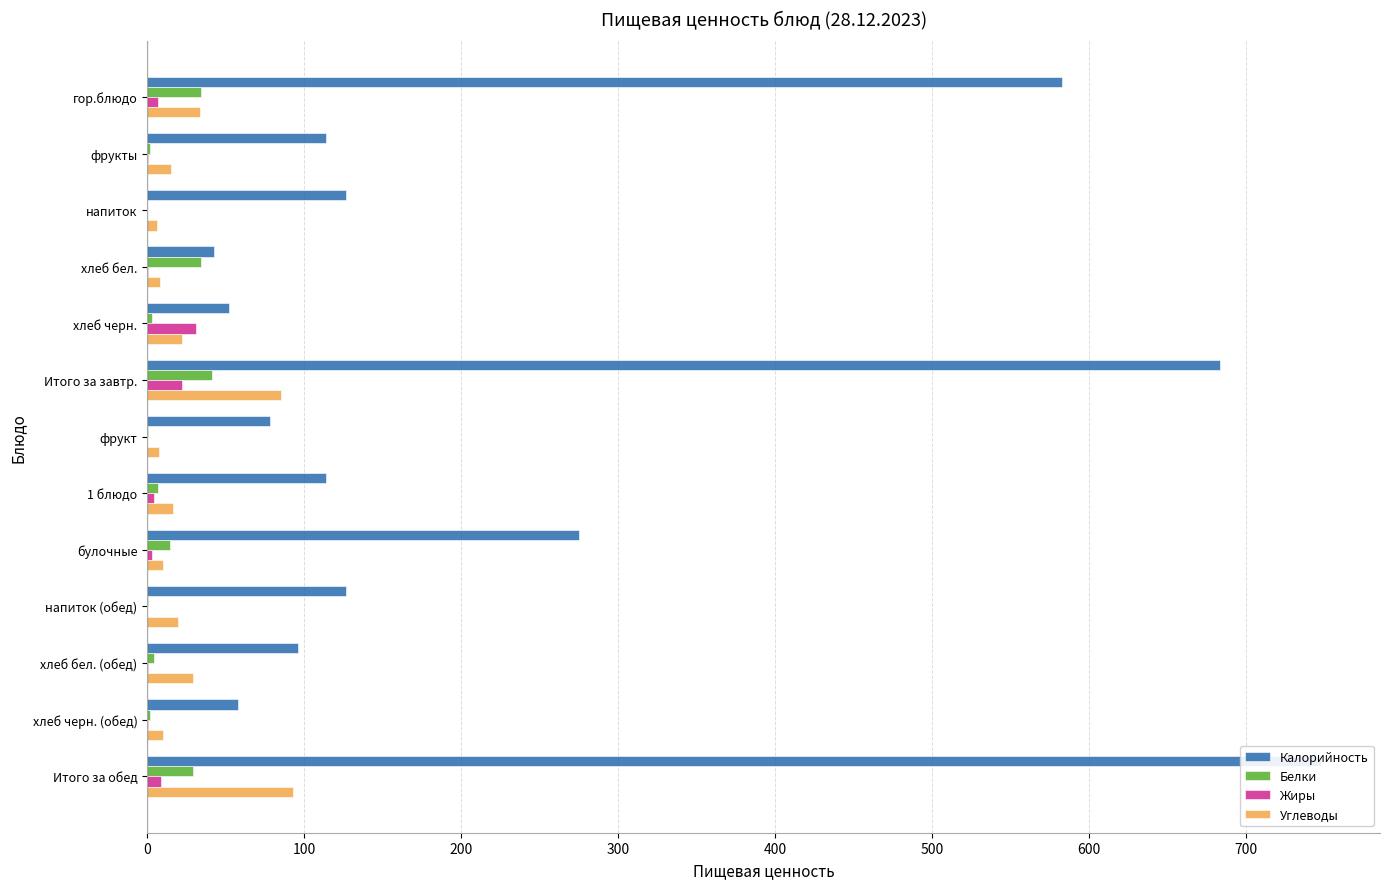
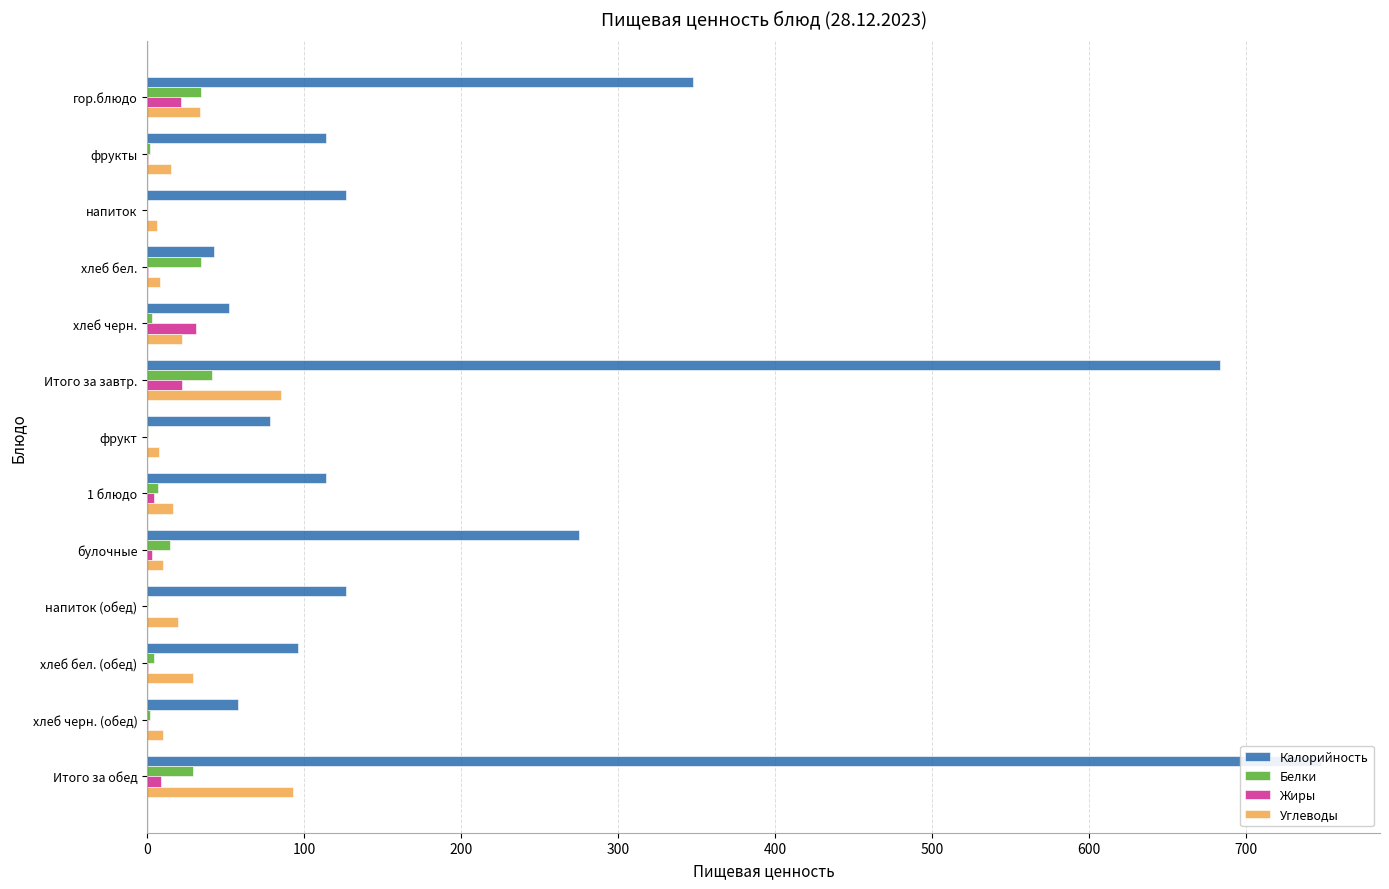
Калорийность, гор.блюдо: 583 -> 348
Жиры, гор.блюдо: 7 -> 21
